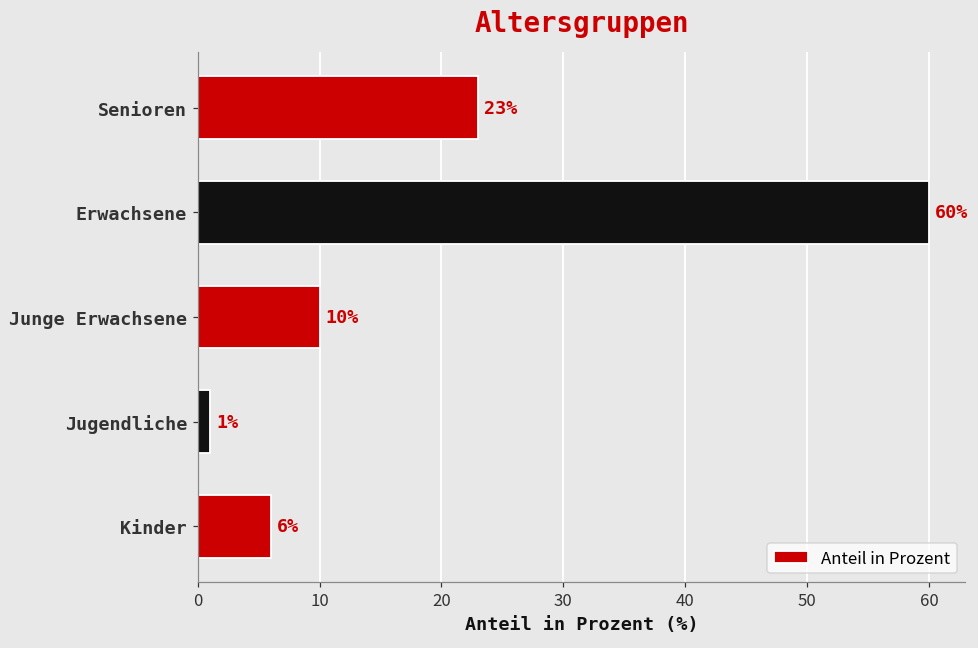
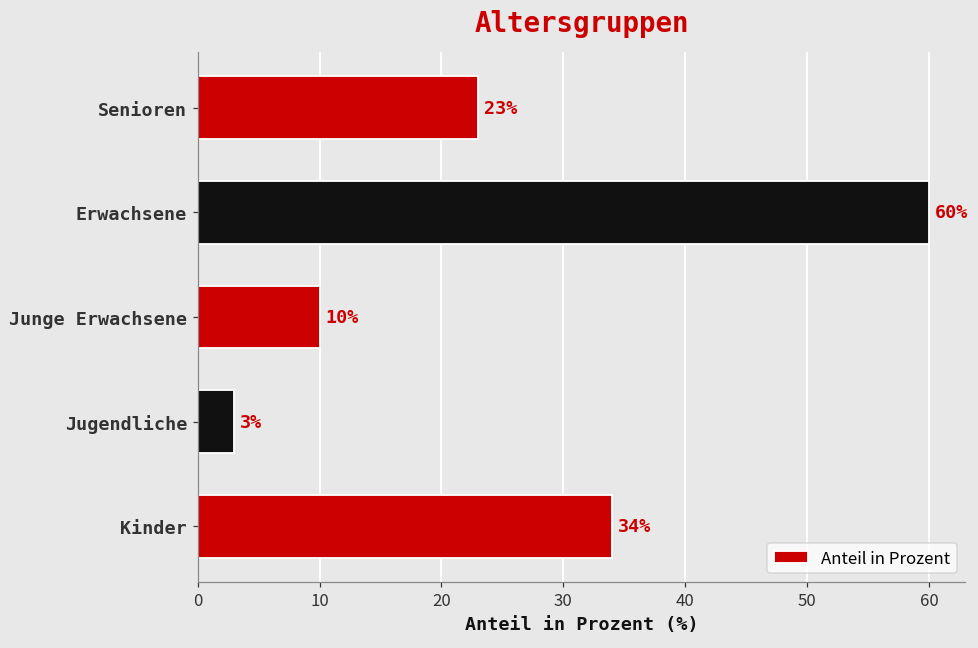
Jugendliche: 1% -> 3%
Kinder: 6% -> 34%
